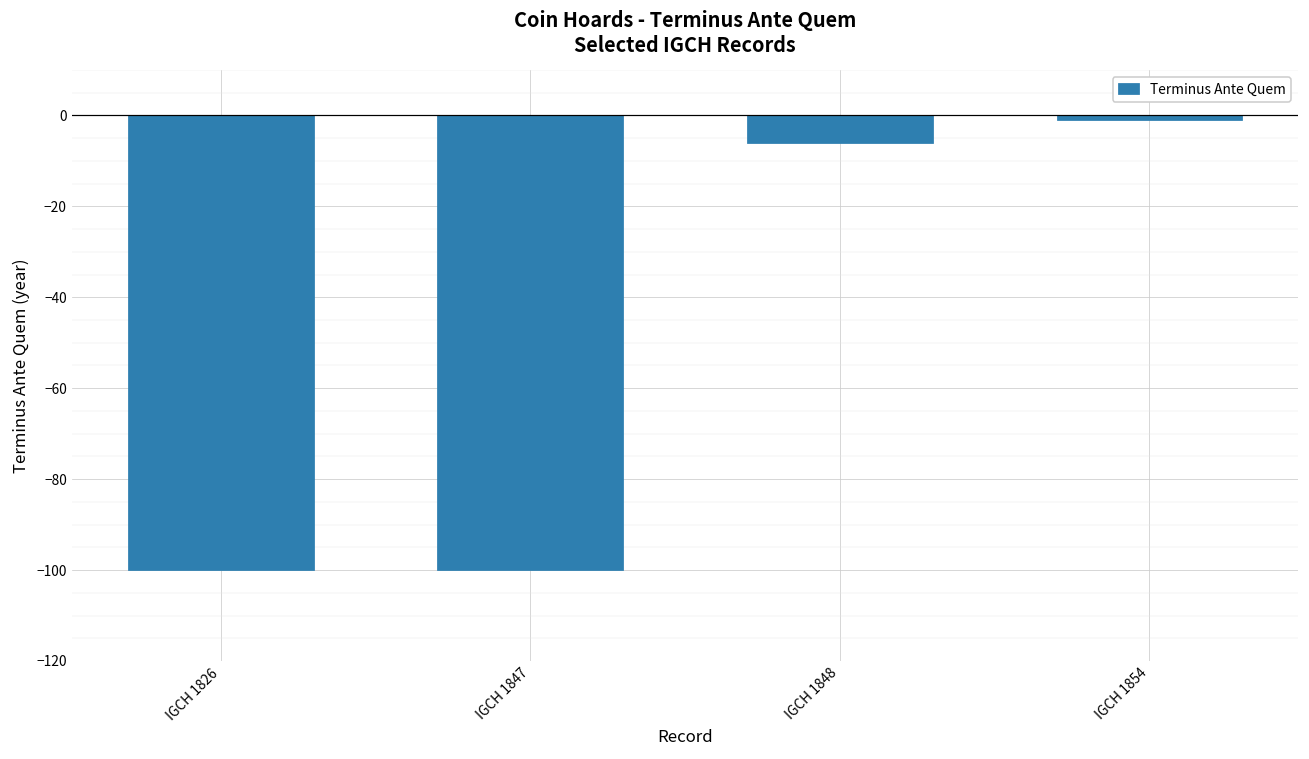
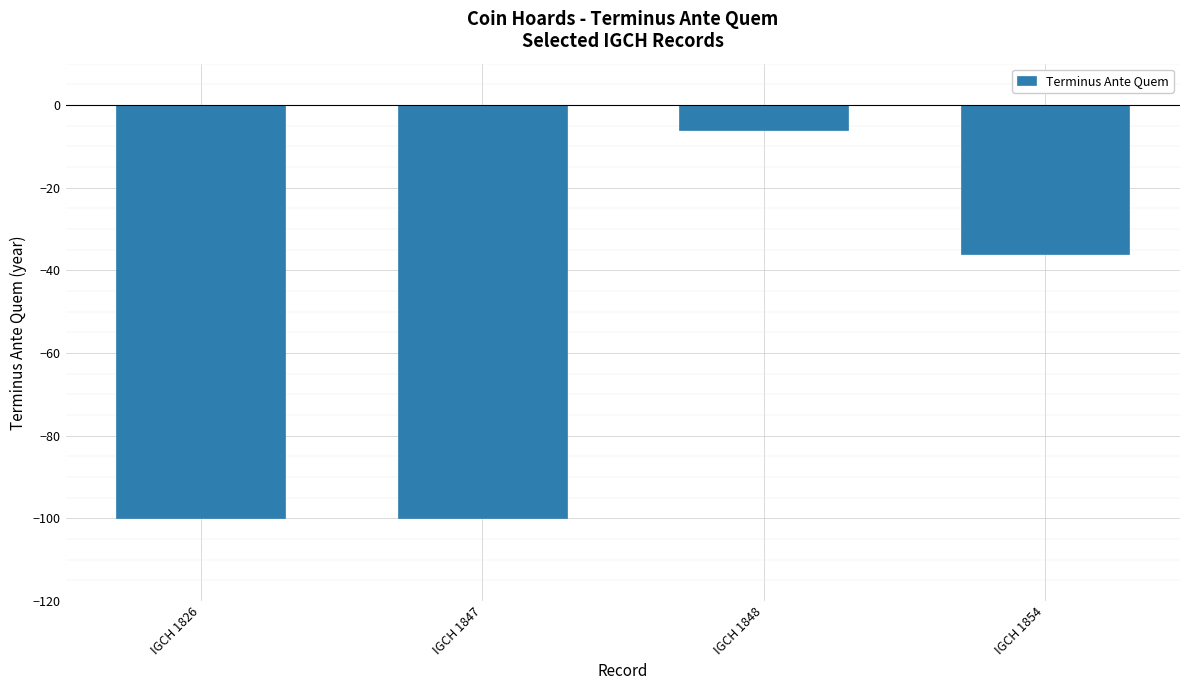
IGCH 1854: -1 -> -36
